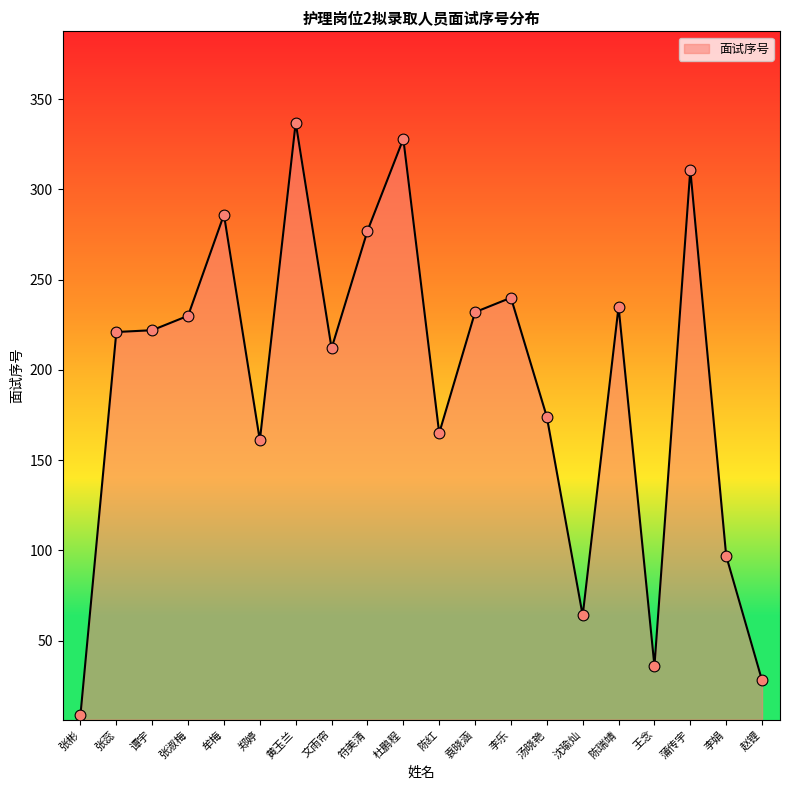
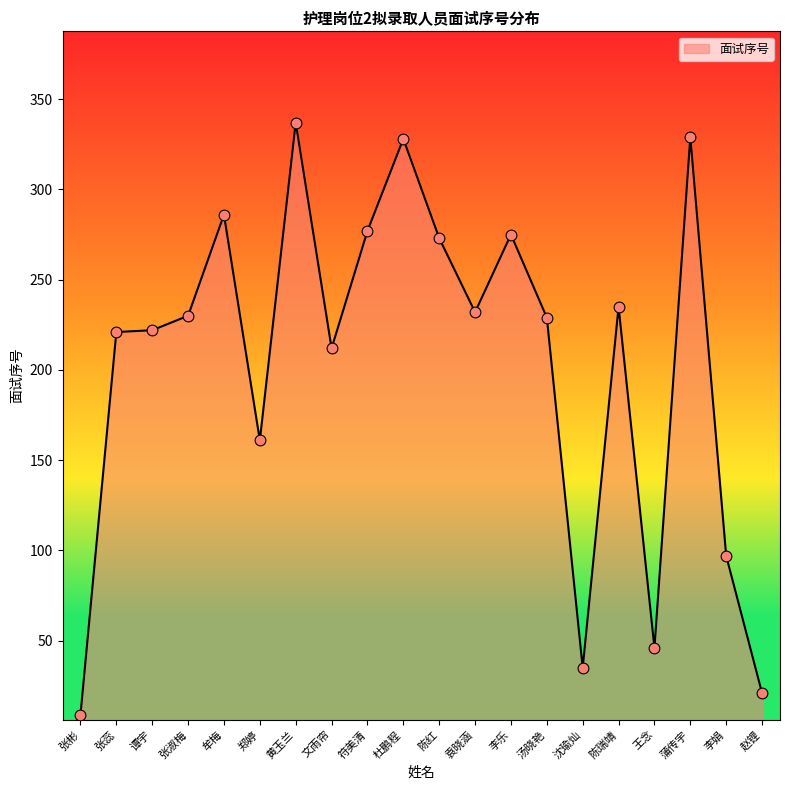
陈红: 165 -> 273
李乐: 240 -> 275
汤晓艳: 174 -> 229
沈瑜灿: 64 -> 35
王念: 36 -> 46
蒲传宇: 311 -> 329
赵锂: 28 -> 21
